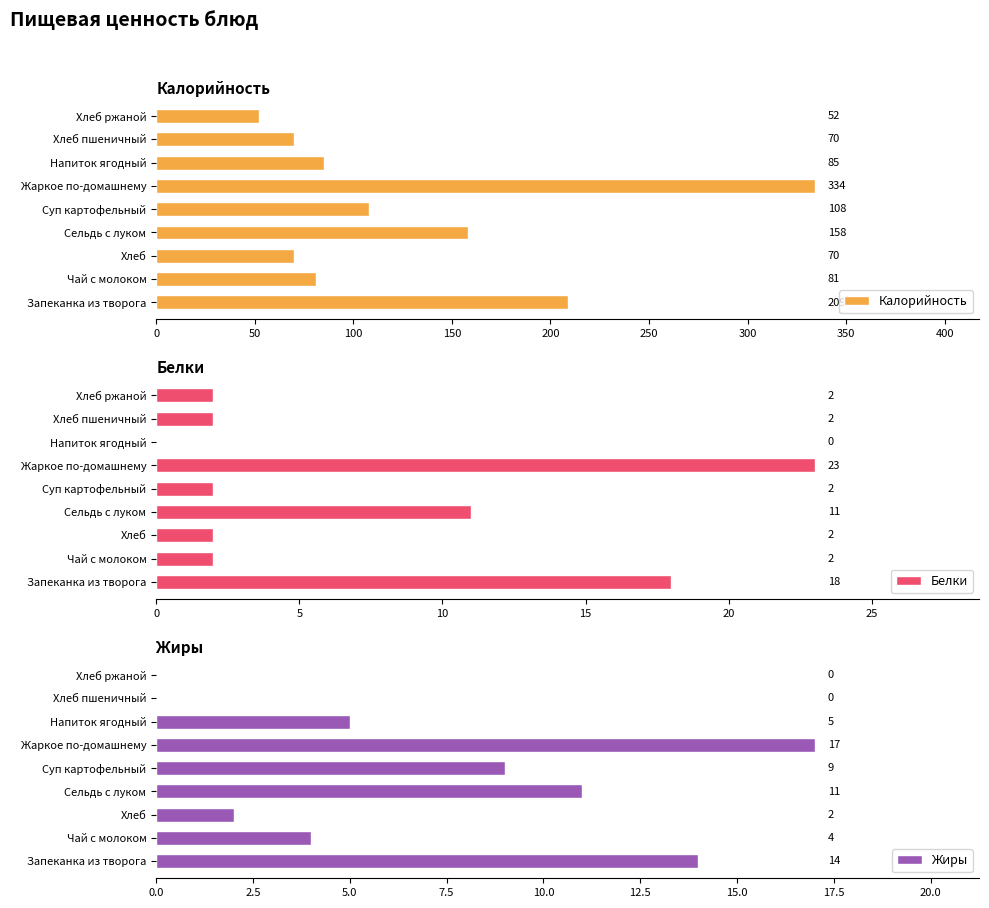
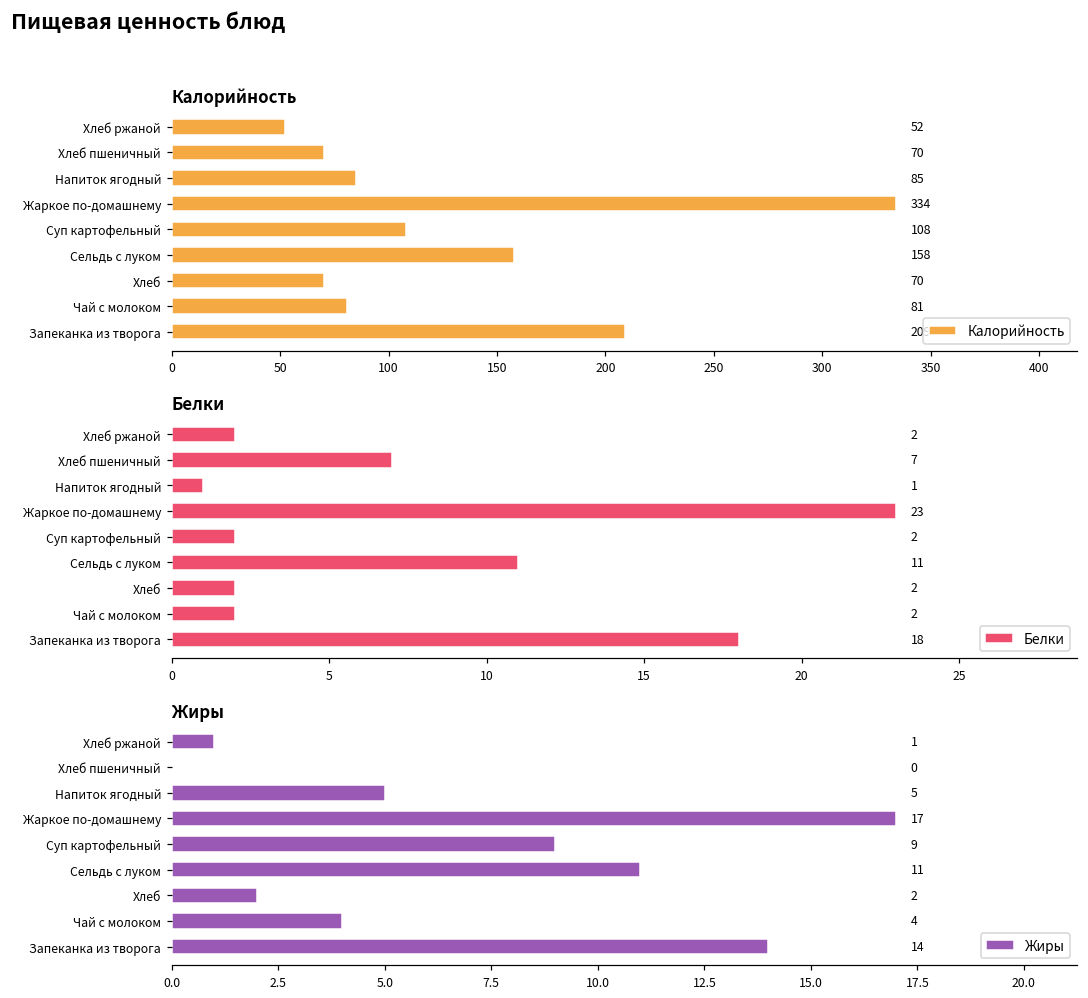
Белки, Хлеб пшеничный: 2 -> 7
Белки, Напиток ягодный: 0 -> 1
Жиры, Хлеб ржаной: 0 -> 1
